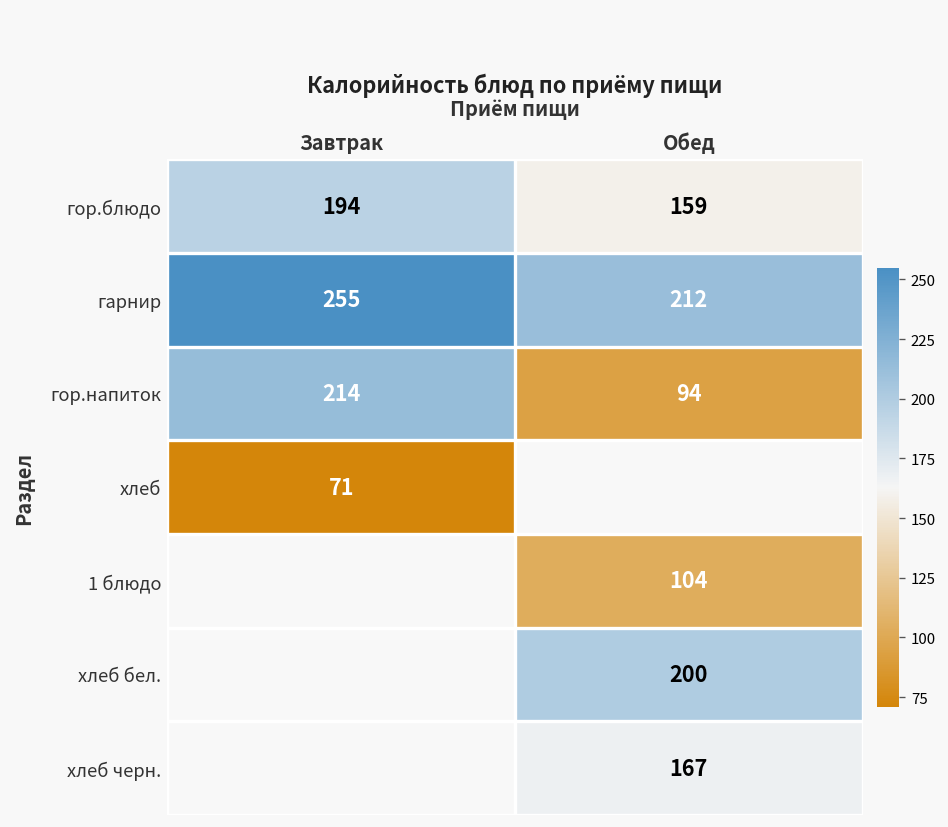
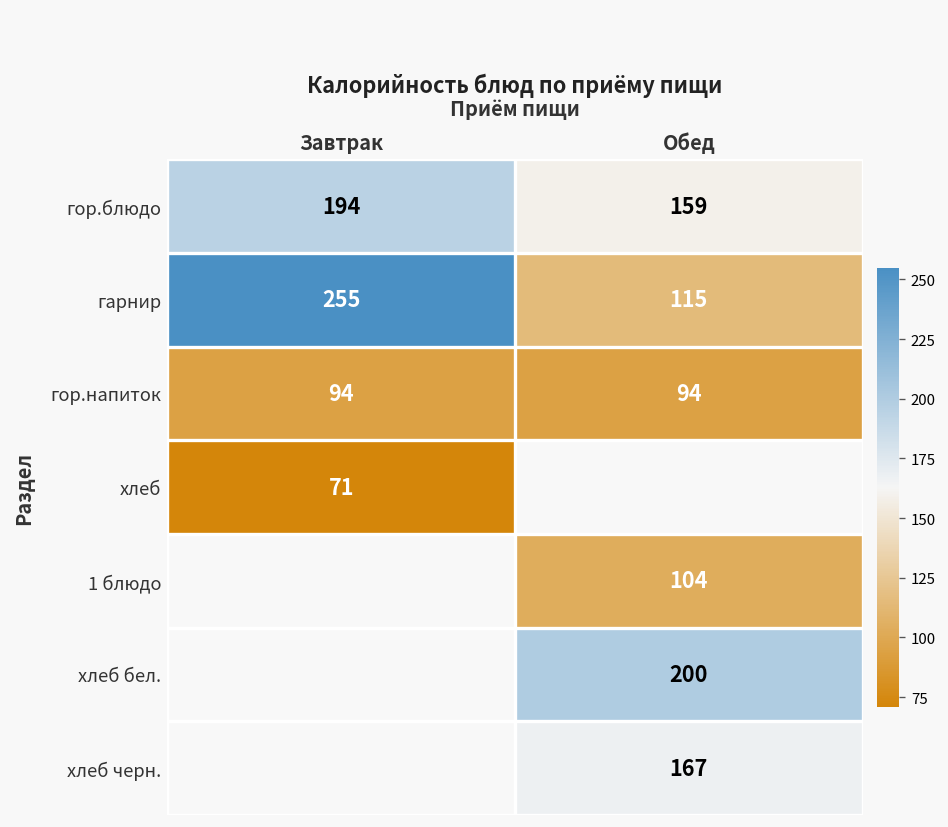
гарнир, Обед: 212 -> 115
гор.напиток, Завтрак: 214 -> 94
